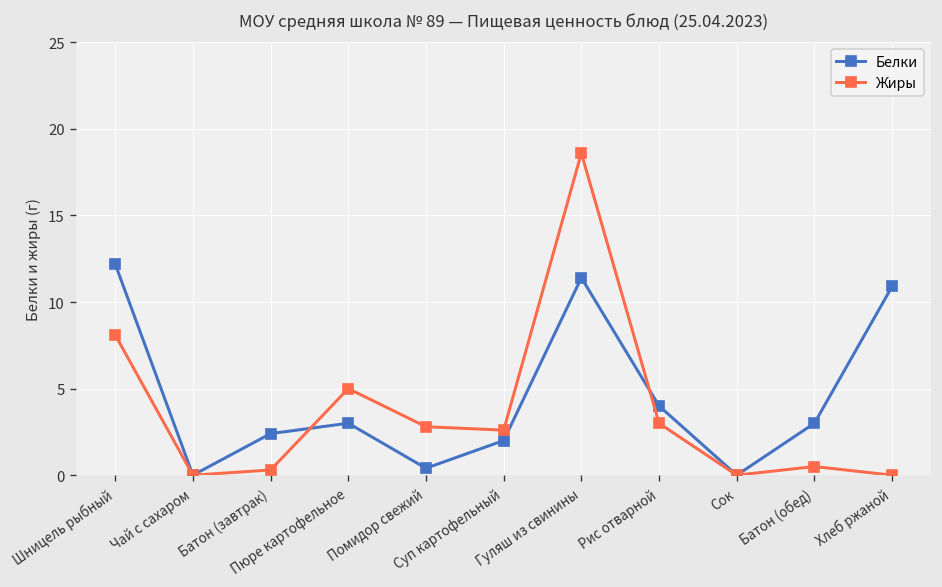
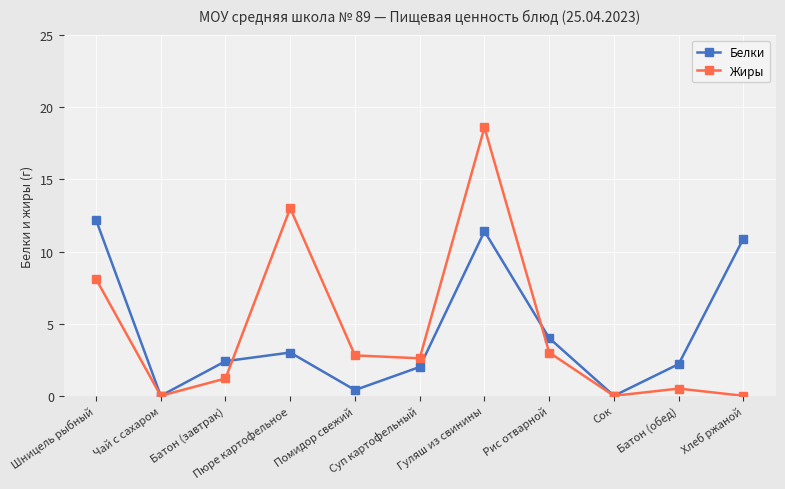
Жиры, Батон (завтрак): 0.3 -> 1.2
Жиры, Пюре картофельное: 5 -> 13
Белки, Батон (обед): 3.0 -> 2.2
